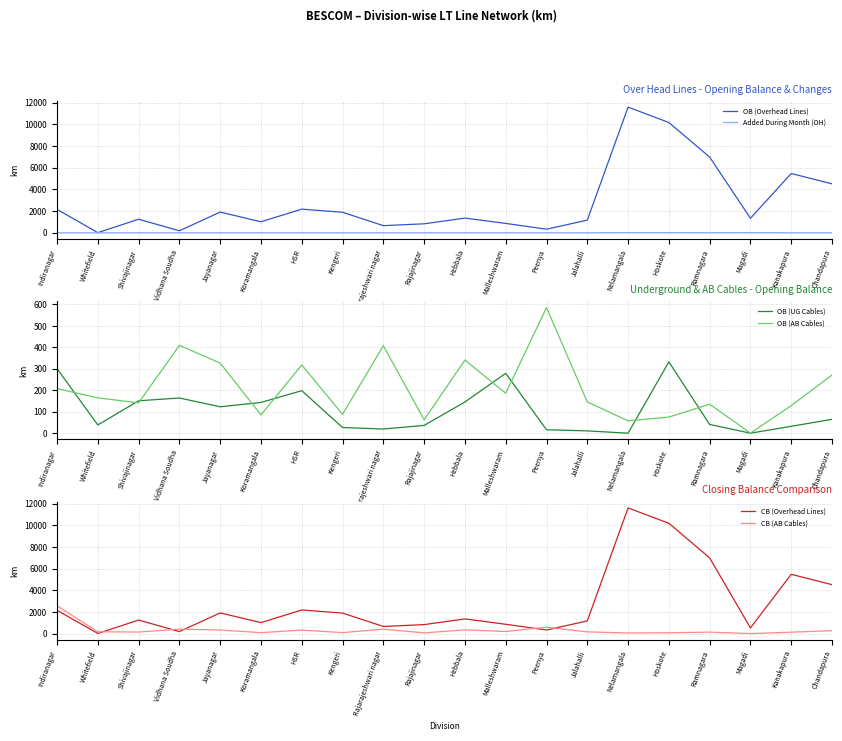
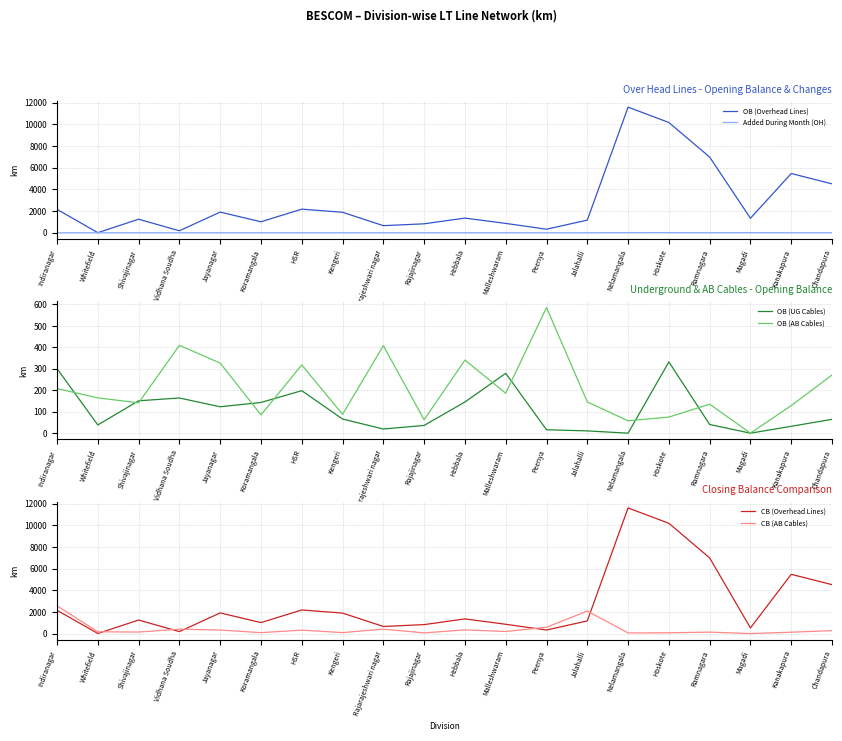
Underground & AB Cables - Opening Balance, OB (UG Cables), Kengeri: 30 -> 70
Closing Balance Comparison, CB (AB Cables), Jalahalli: 200 -> 2100
